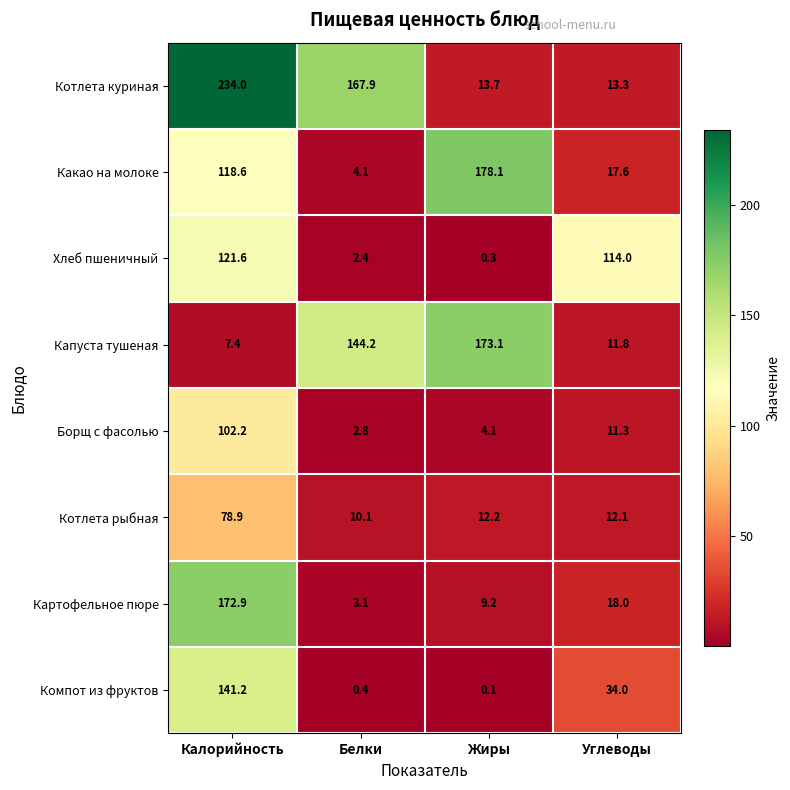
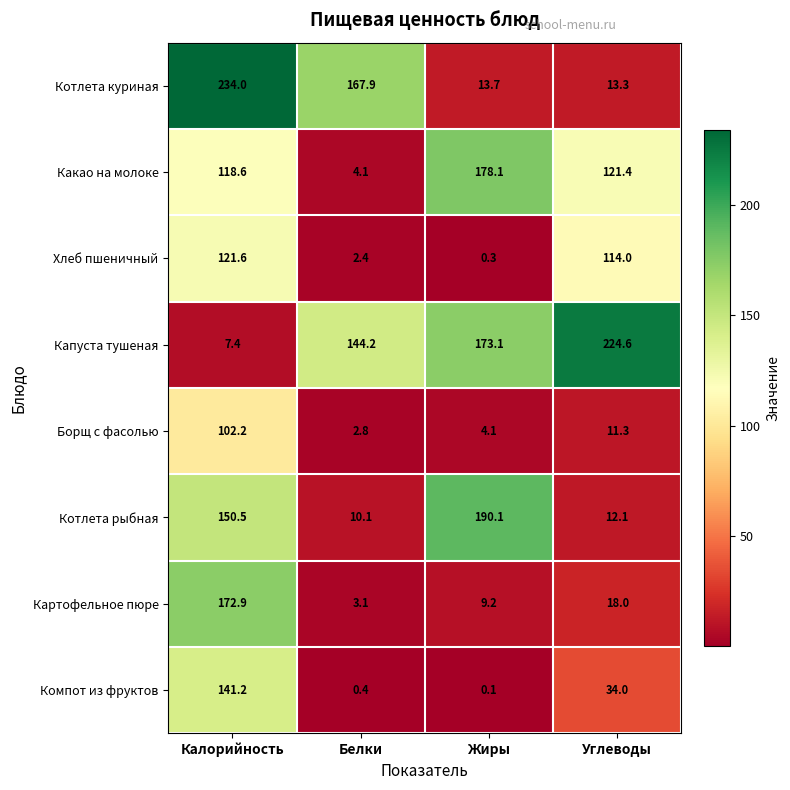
Какао на молоке, Углеводы: 17.6 -> 121.4
Капуста тушеная, Углеводы: 11.8 -> 224.6
Котлета рыбная, Калорийность: 78.9 -> 150.5
Котлета рыбная, Жиры: 12.2 -> 190.1
